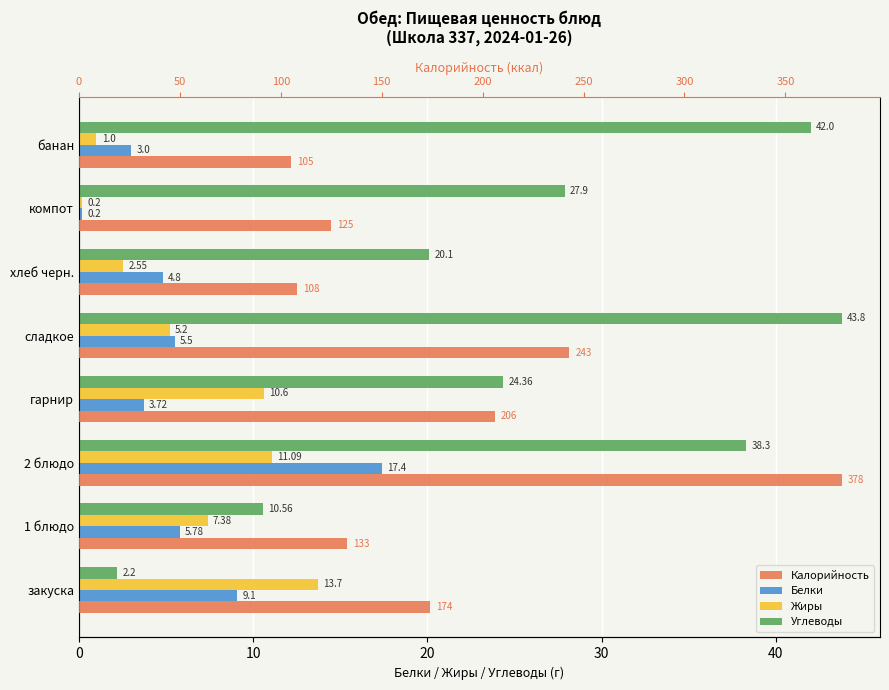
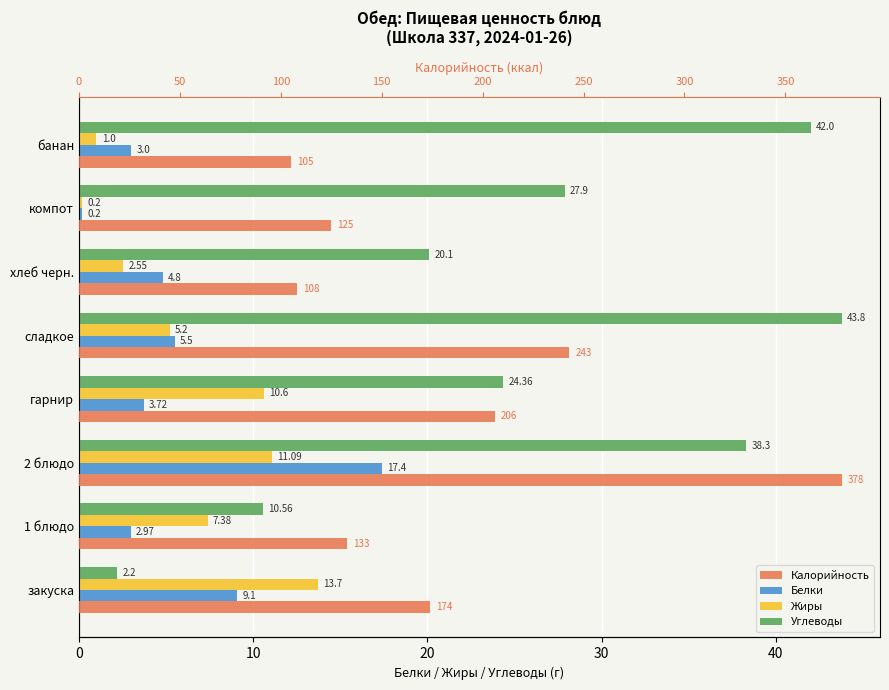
Белки, 1 блюдо: 5.78 -> 2.97
